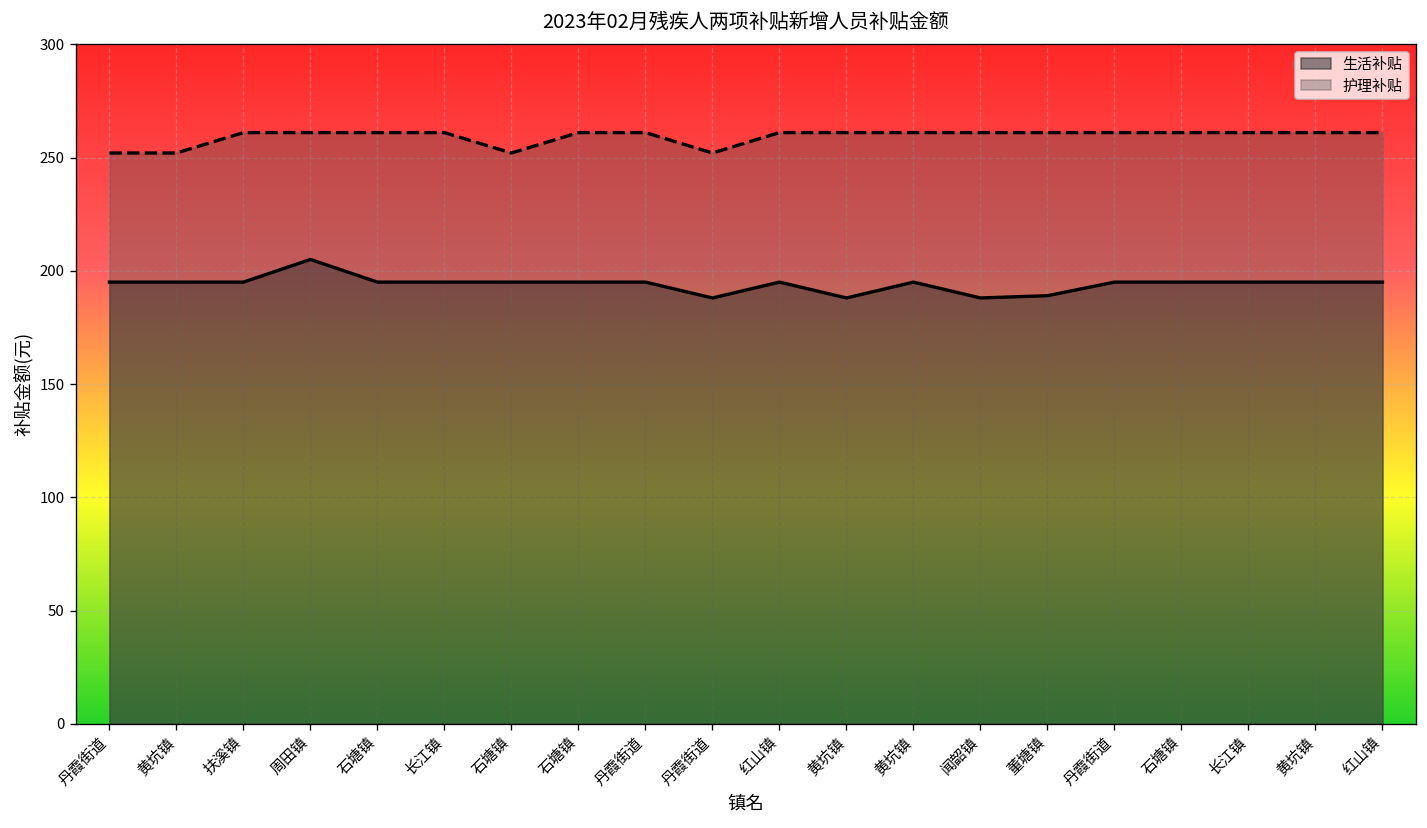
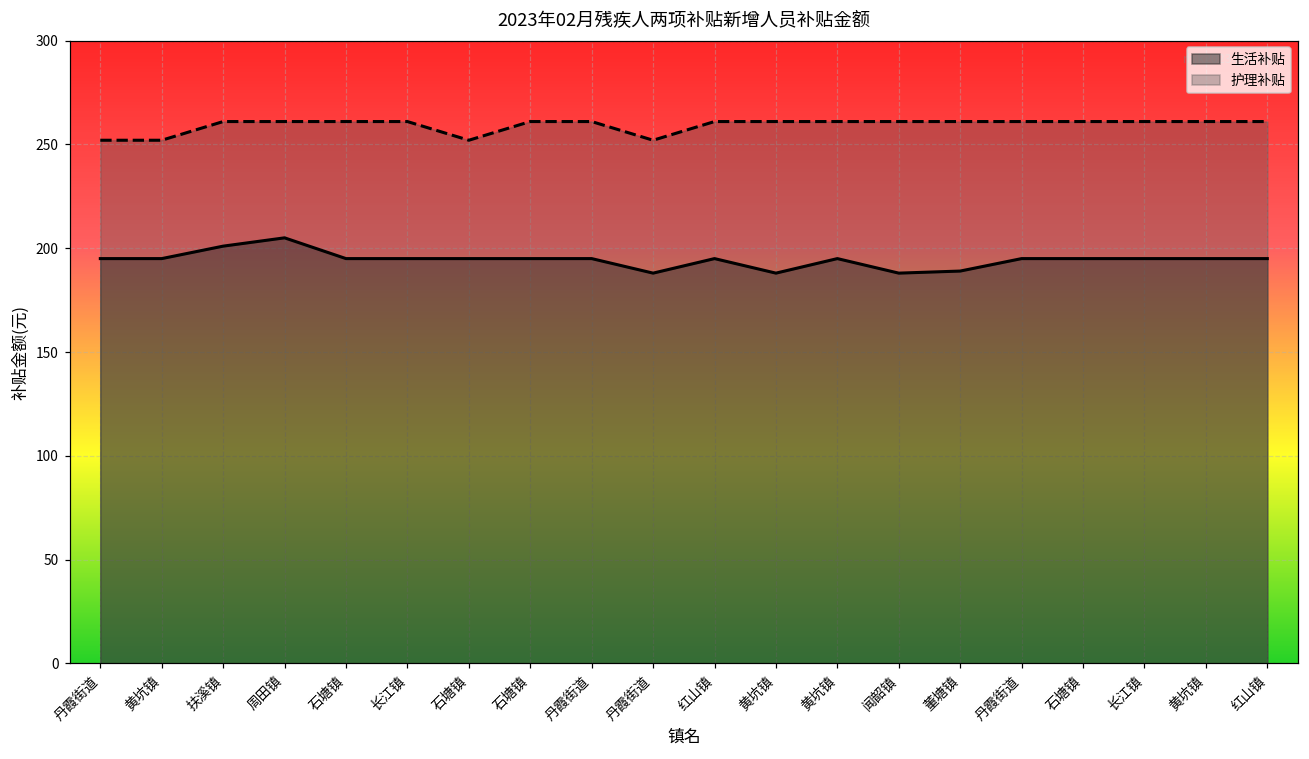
生活补贴, 扶溪镇: 195 -> 201
